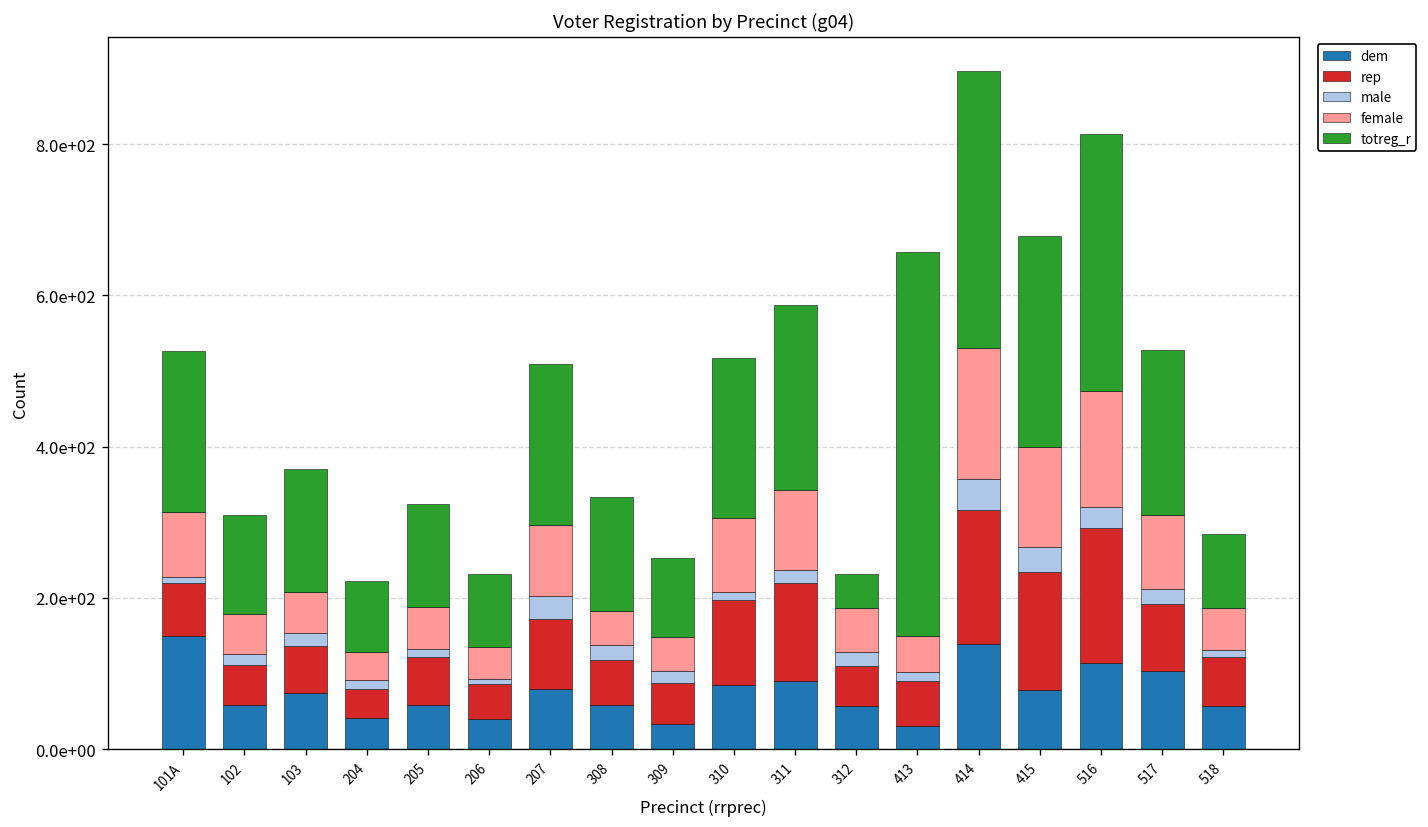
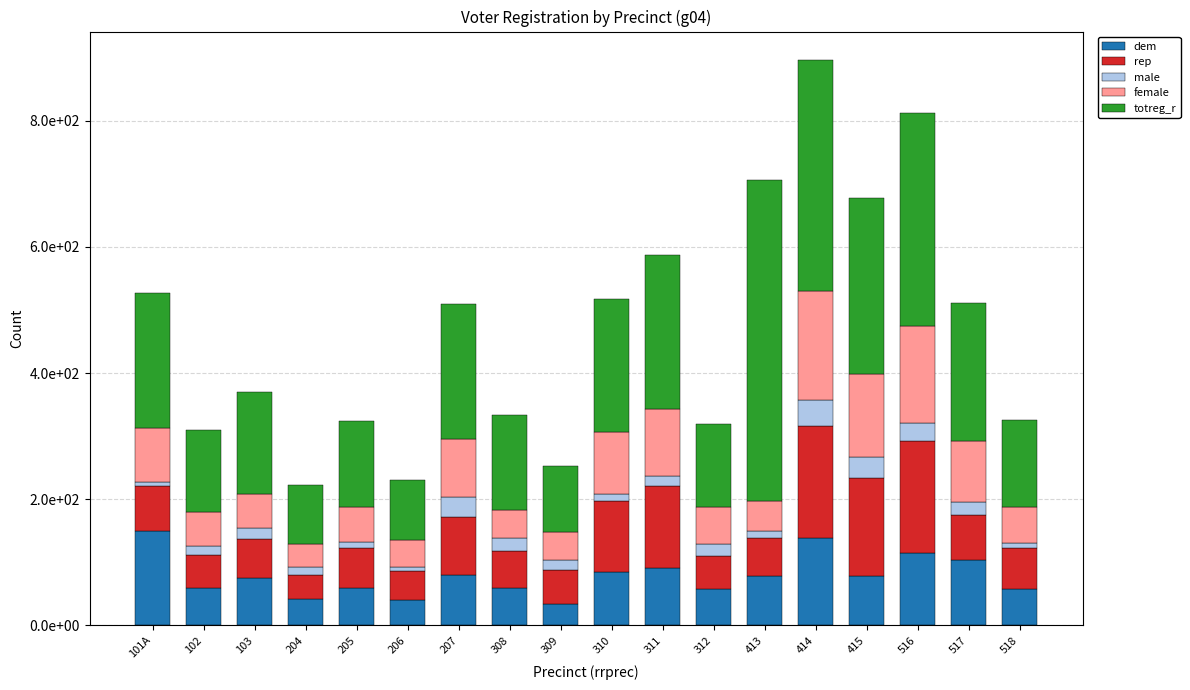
totreg_r, 312: 40 -> 130
dem, 413: 30 -> 80
rep, 517: 90 -> 70
totreg_r, 518: 100 -> 140
